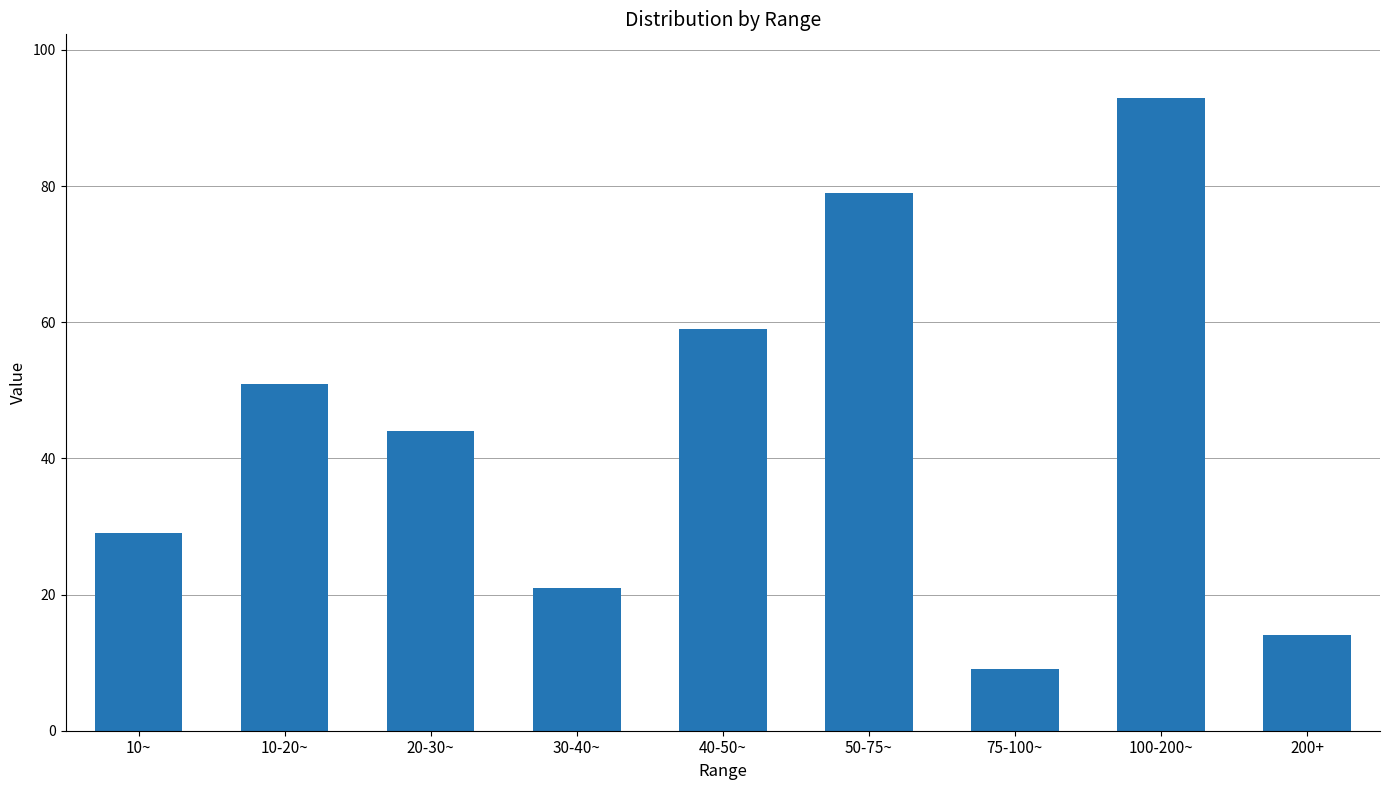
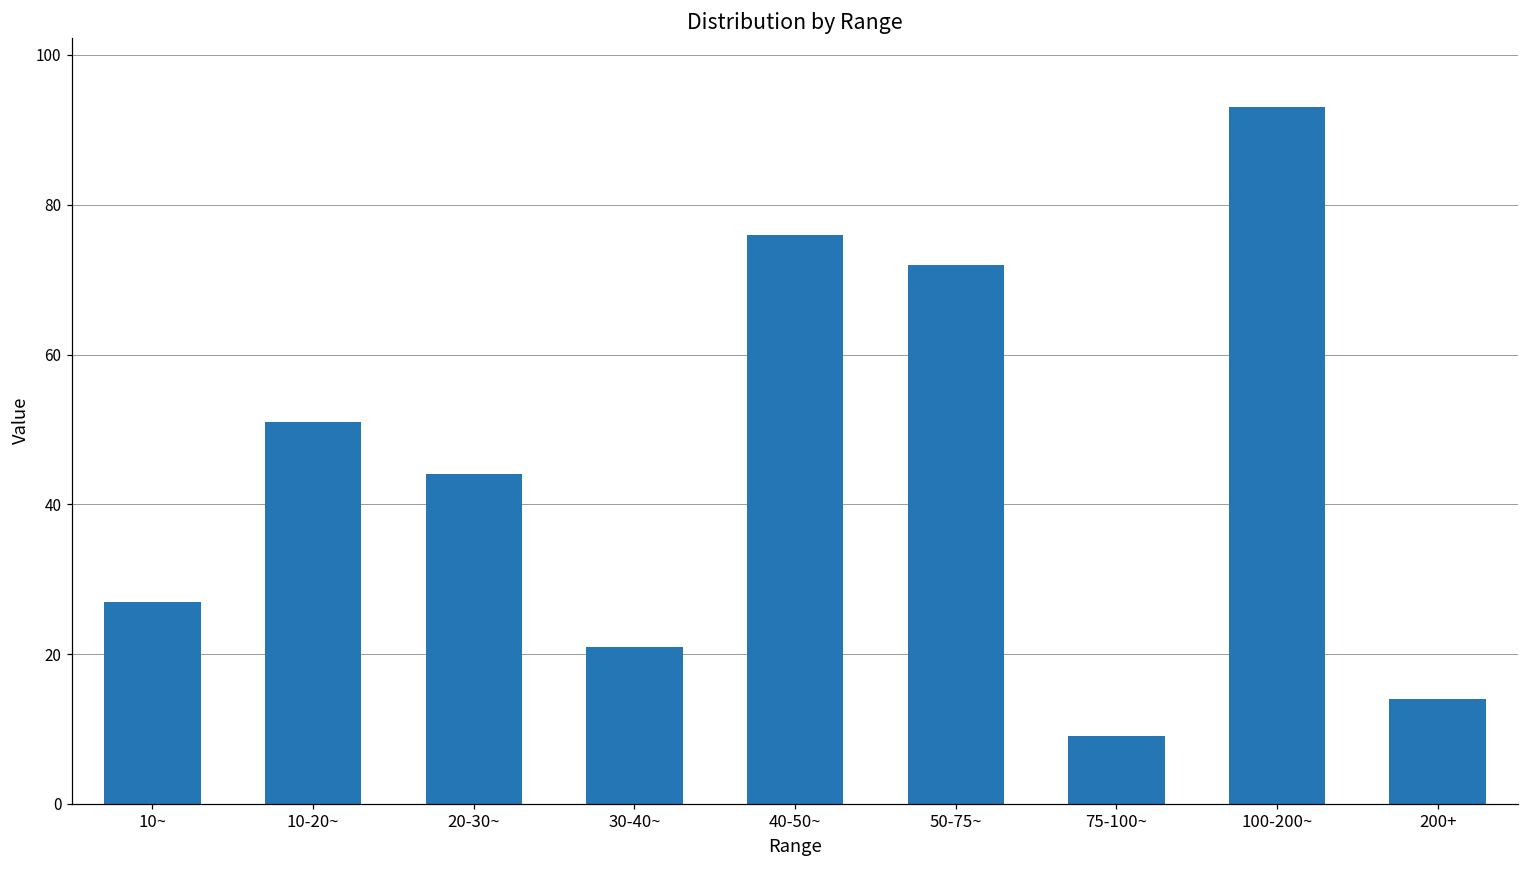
10~: 29 -> 27
40-50~: 59 -> 76
50-75~: 79 -> 72
